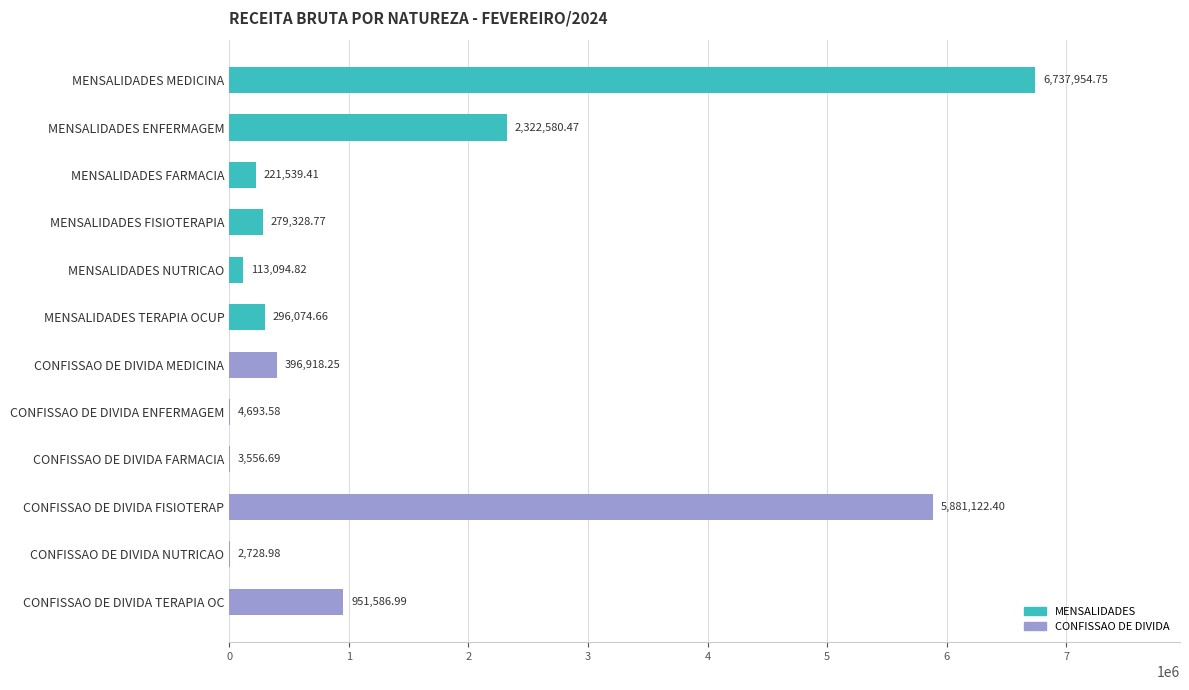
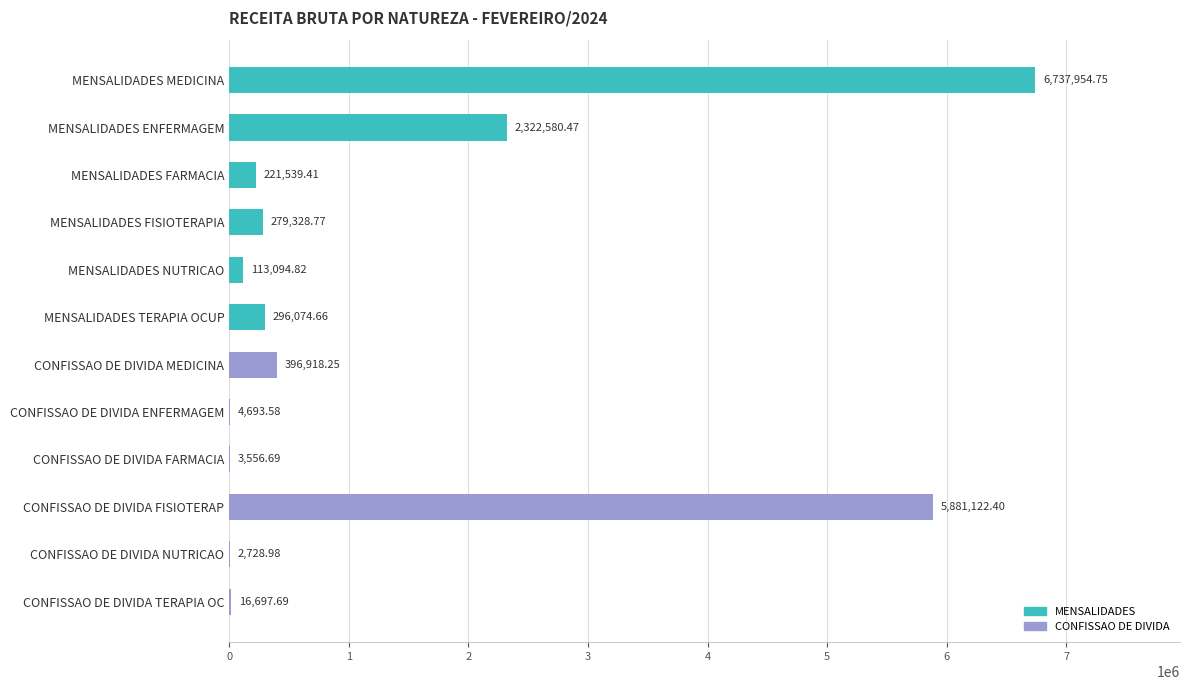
CONFISSAO DE DIVIDA TERAPIA OC: 951,586.99 -> 16,697.69
